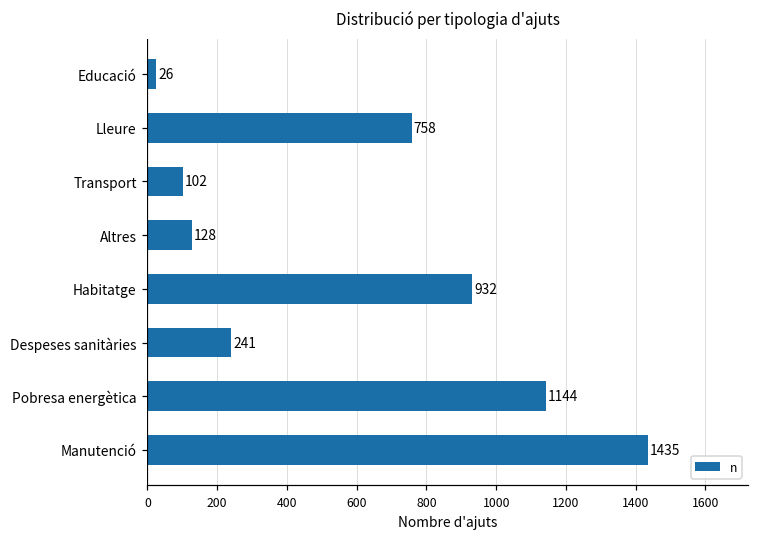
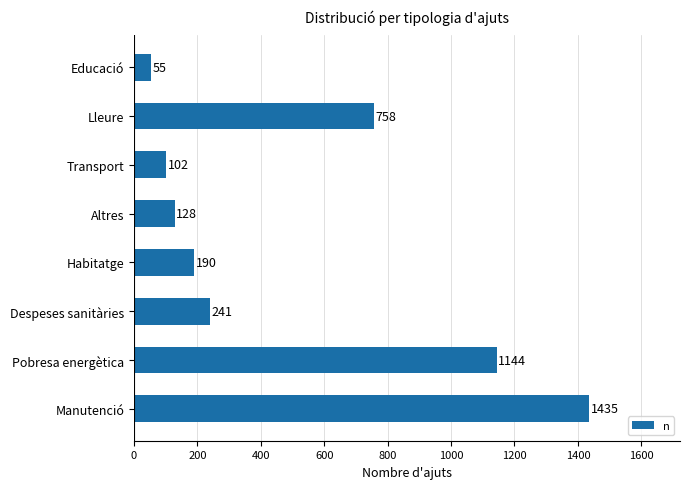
Educació: 26 -> 55
Habitatge: 932 -> 190
